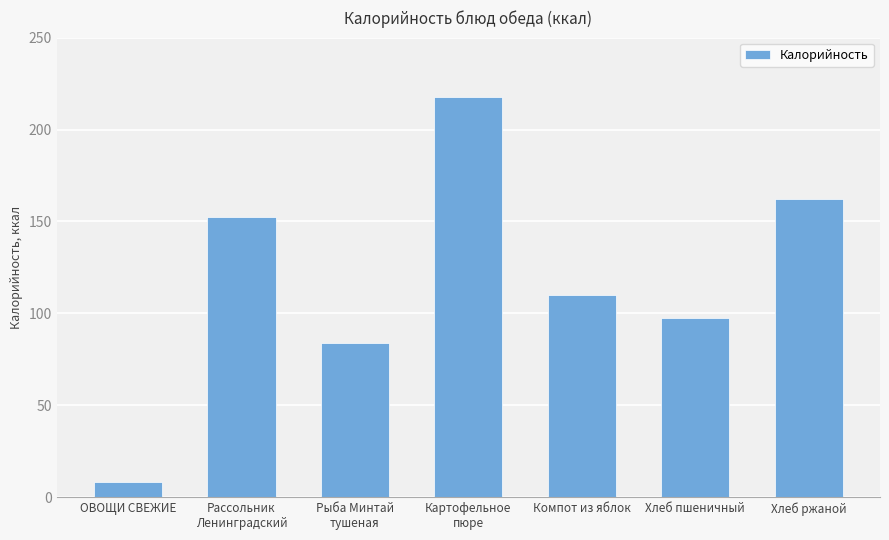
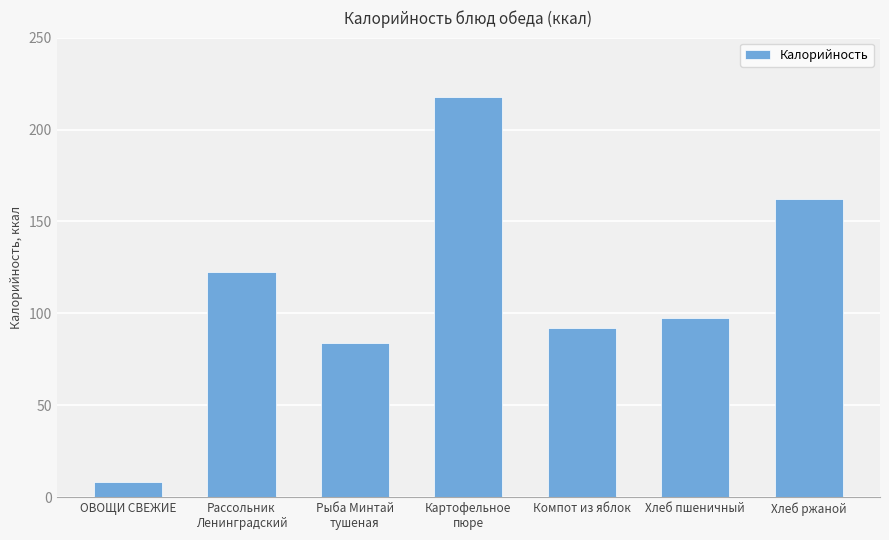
Рассольник Ленинградский: 153 -> 122
Компот из яблок: 110 -> 92
